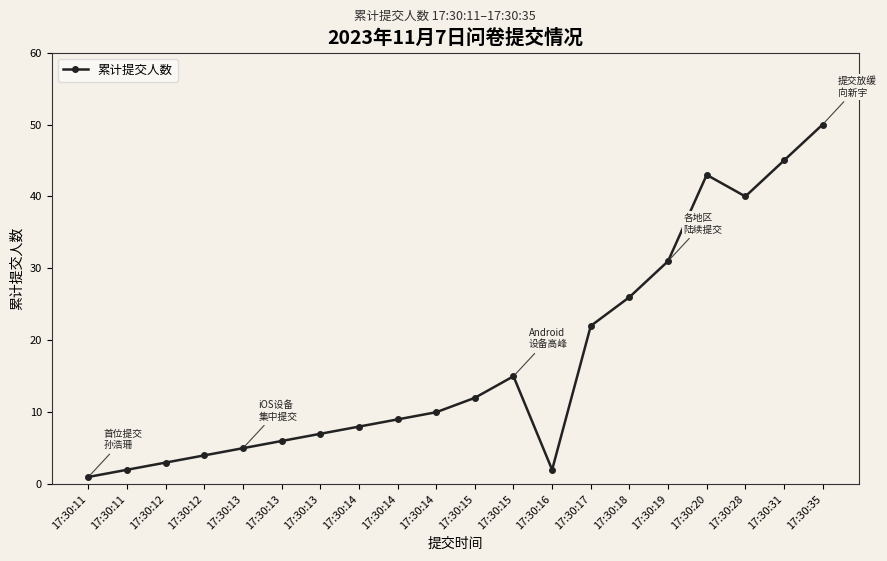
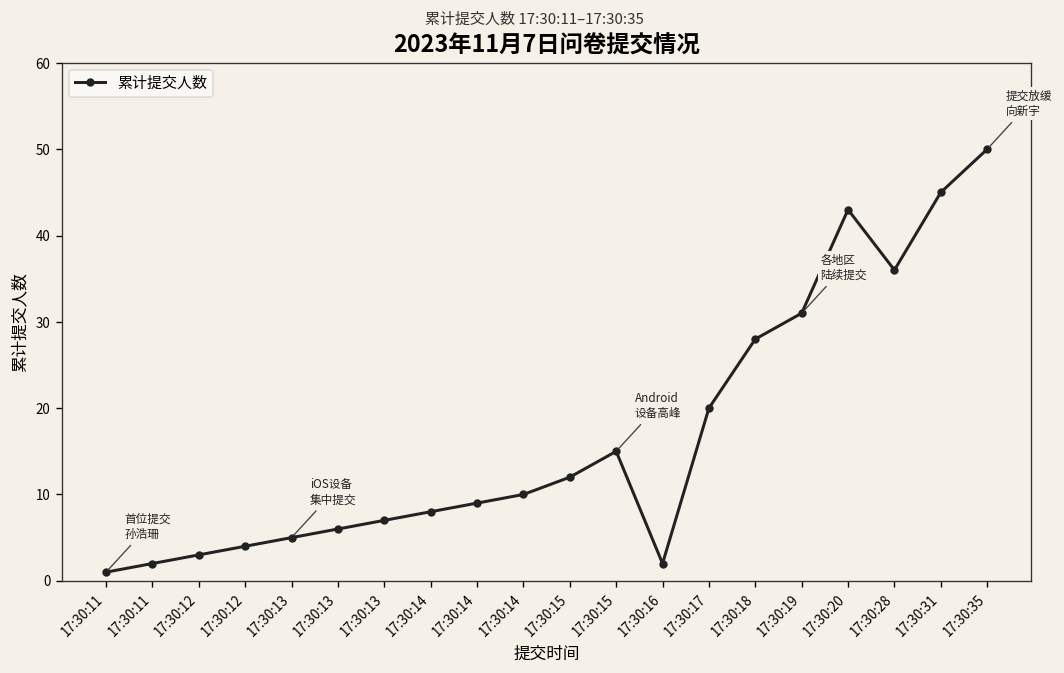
17:30:17: 22 -> 20
17:30:18: 26 -> 28
17:30:28: 40 -> 36
